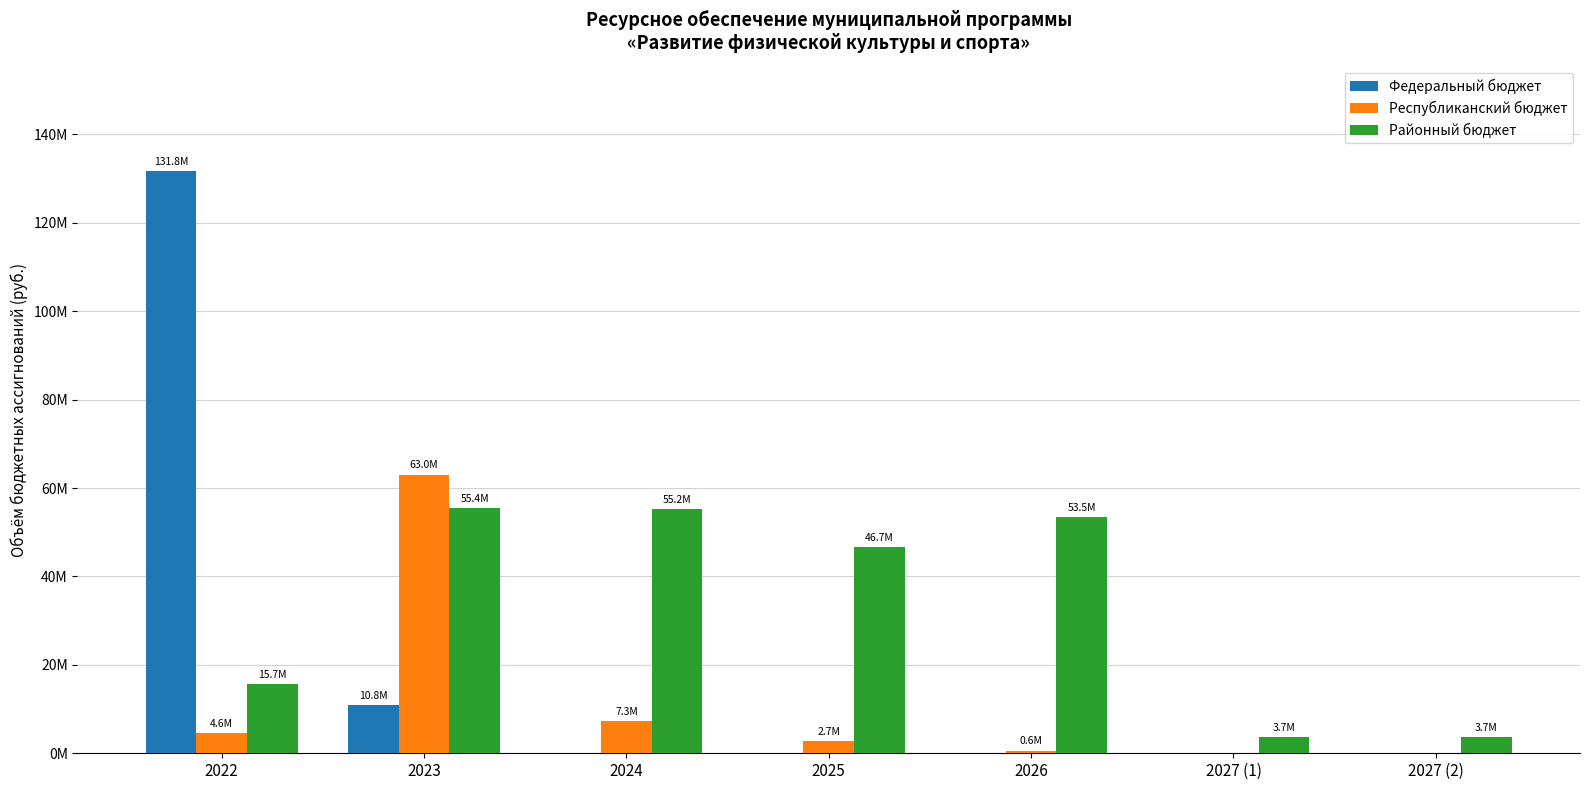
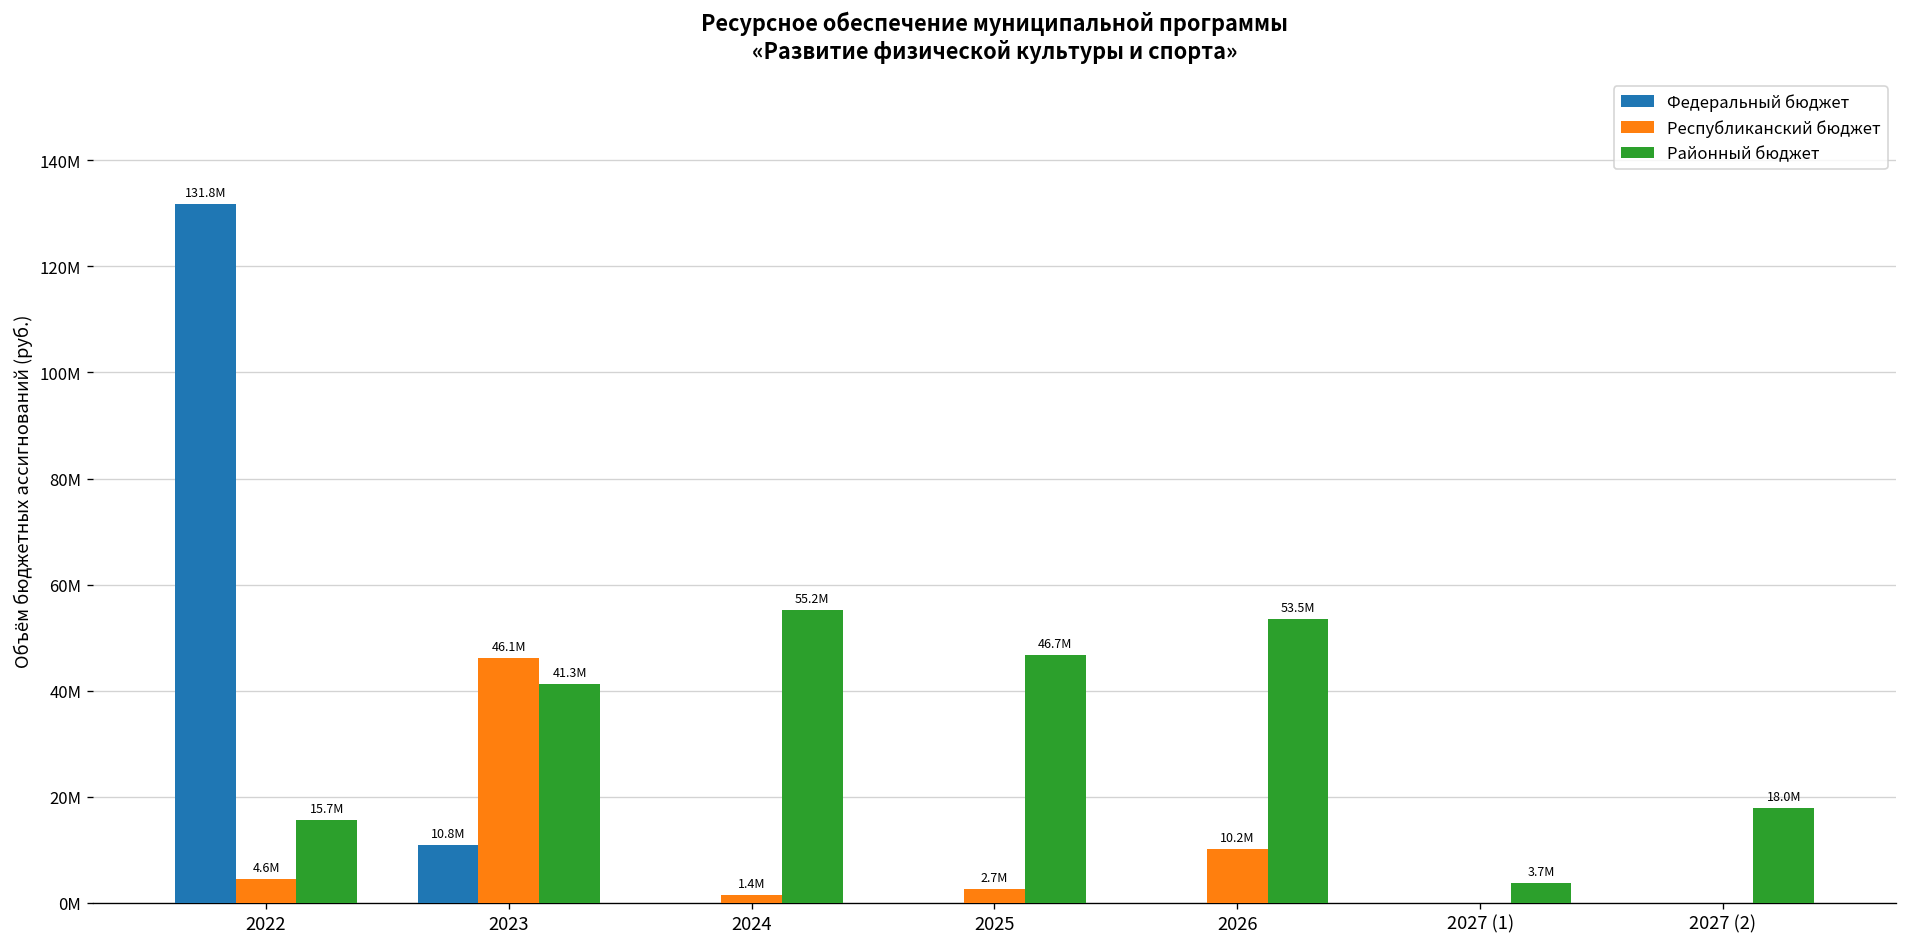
Республиканский бюджет, 2023: 63.0M -> 46.1M
Районный бюджет, 2023: 55.4M -> 41.3M
Республиканский бюджет, 2024: 7.3M -> 1.4M
Республиканский бюджет, 2026: 0.6M -> 10.2M
Районный бюджет, 2027 (2): 3.7M -> 18.0M
